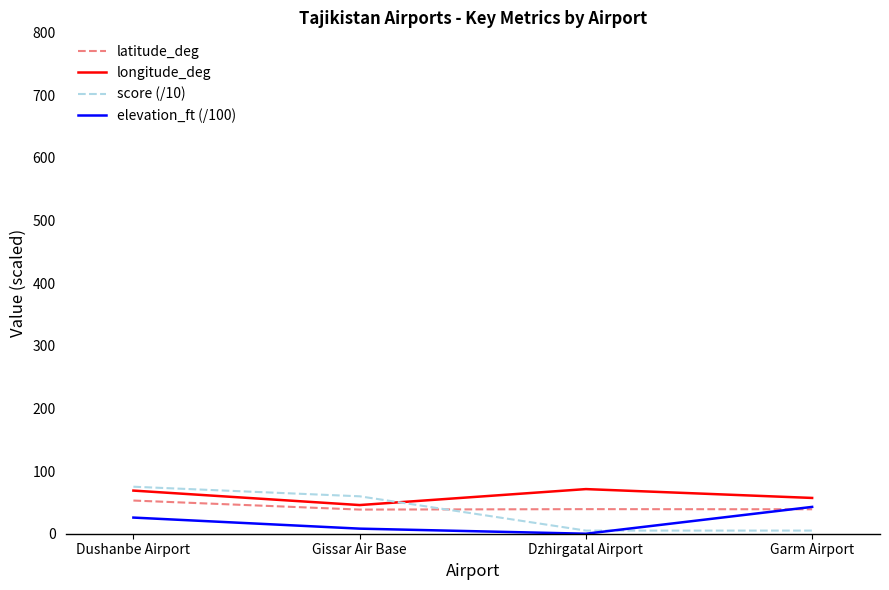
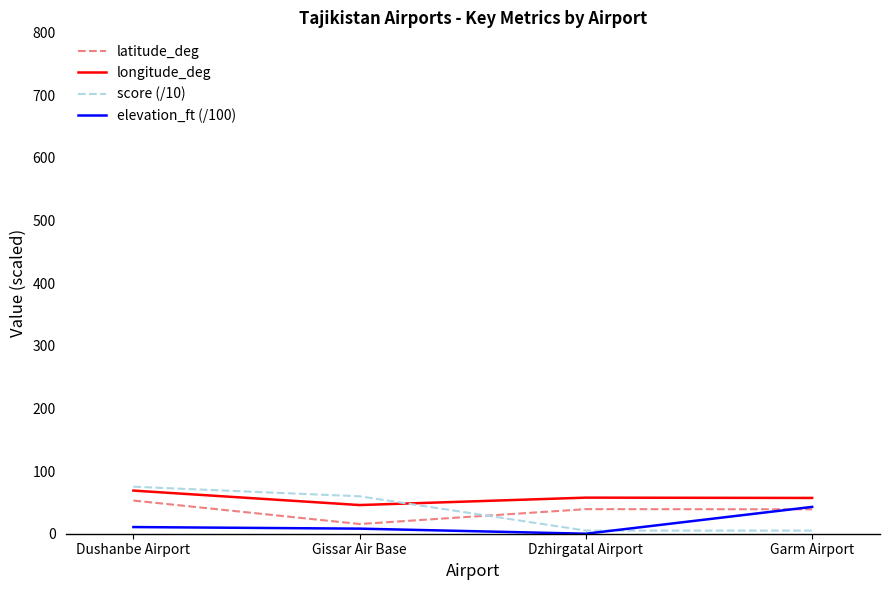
elevation_ft (/100), Dushanbe Airport: 30 -> 10
latitude_deg, Gissar Air Base: 40 -> 20
longitude_deg, Dzhirgatal Airport: 70 -> 60
